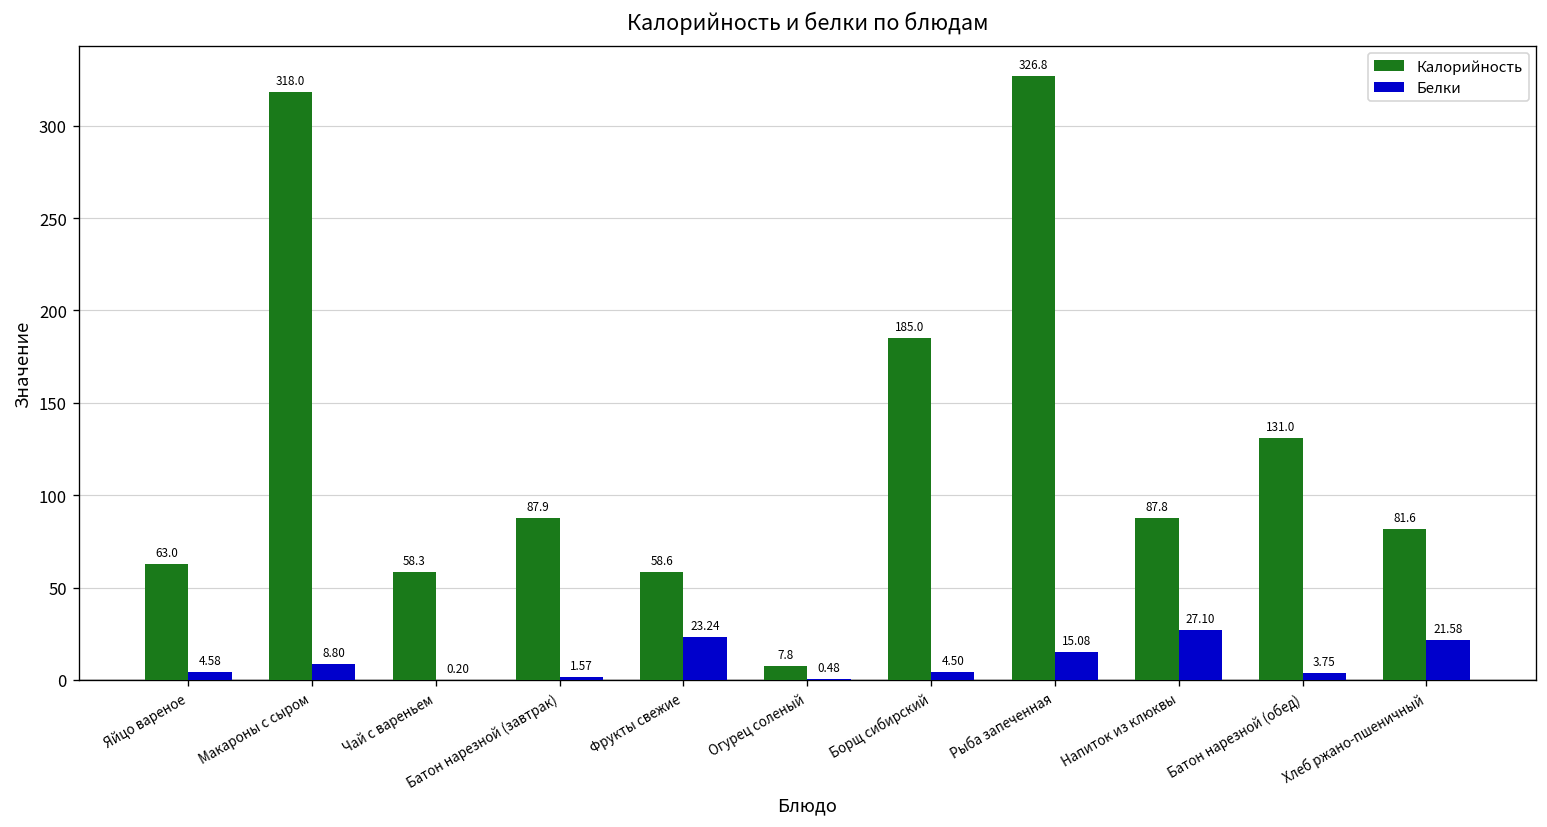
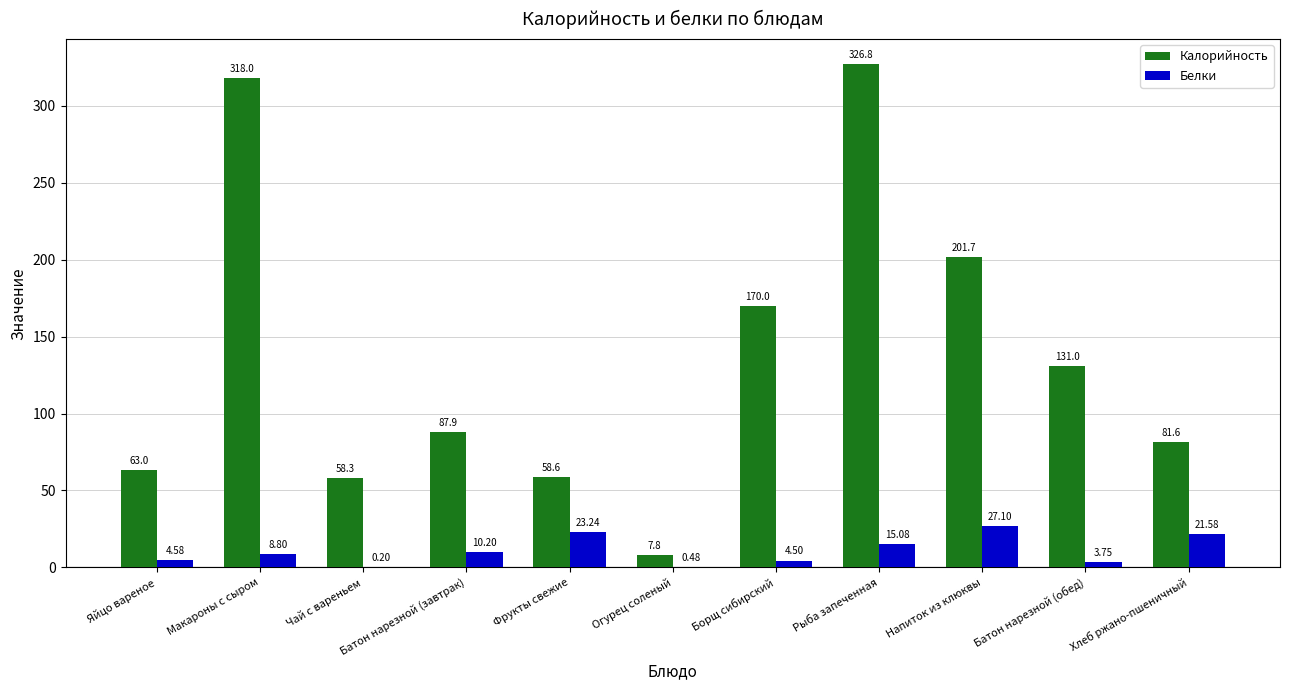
Белки, Батон нарезной (завтрак): 1.57 -> 10.20
Калорийность, Борщ сибирский: 185.0 -> 170.0
Калорийность, Напиток из клюквы: 87.8 -> 201.7
